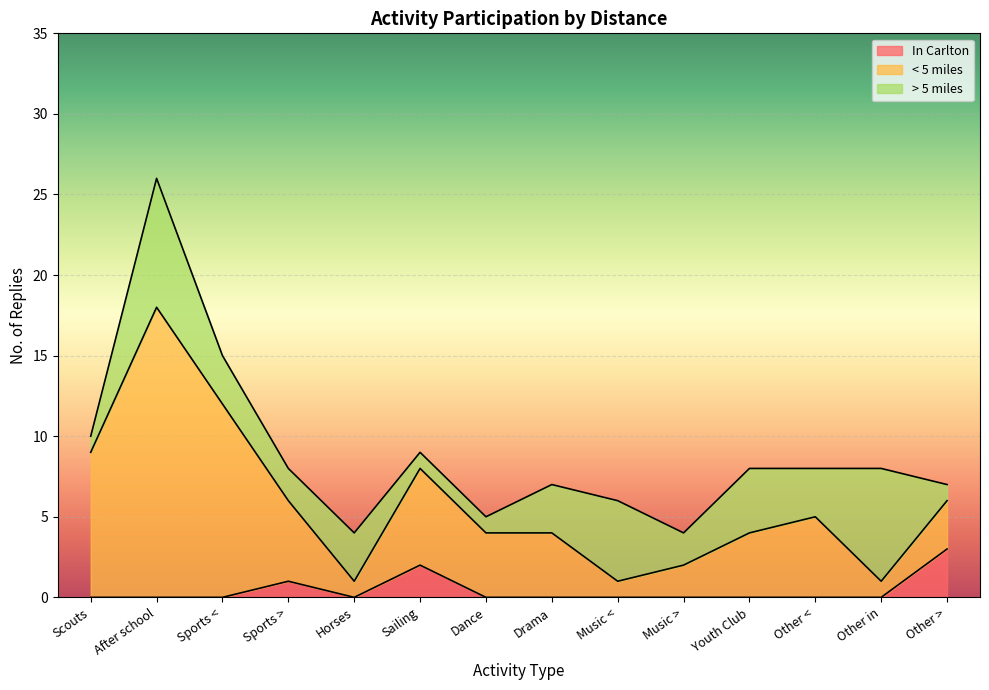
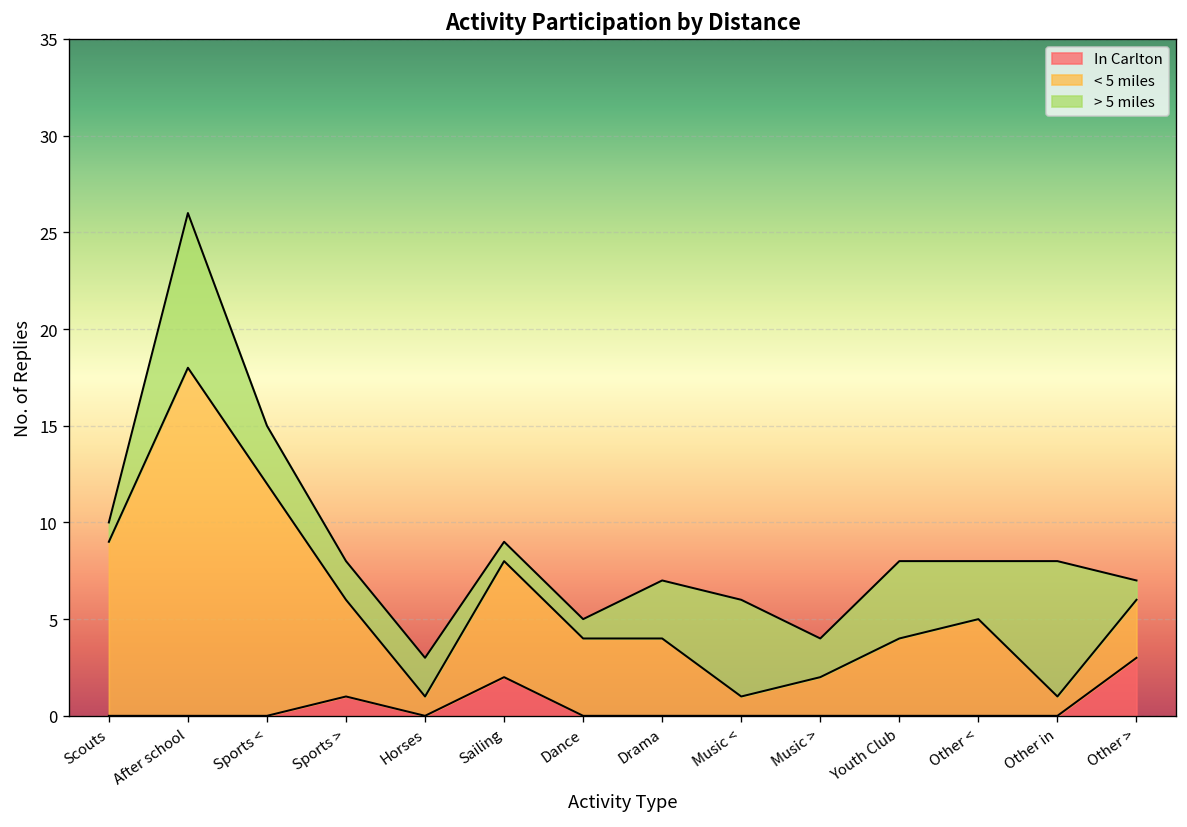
> 5 miles, Horses: 3 -> 2
